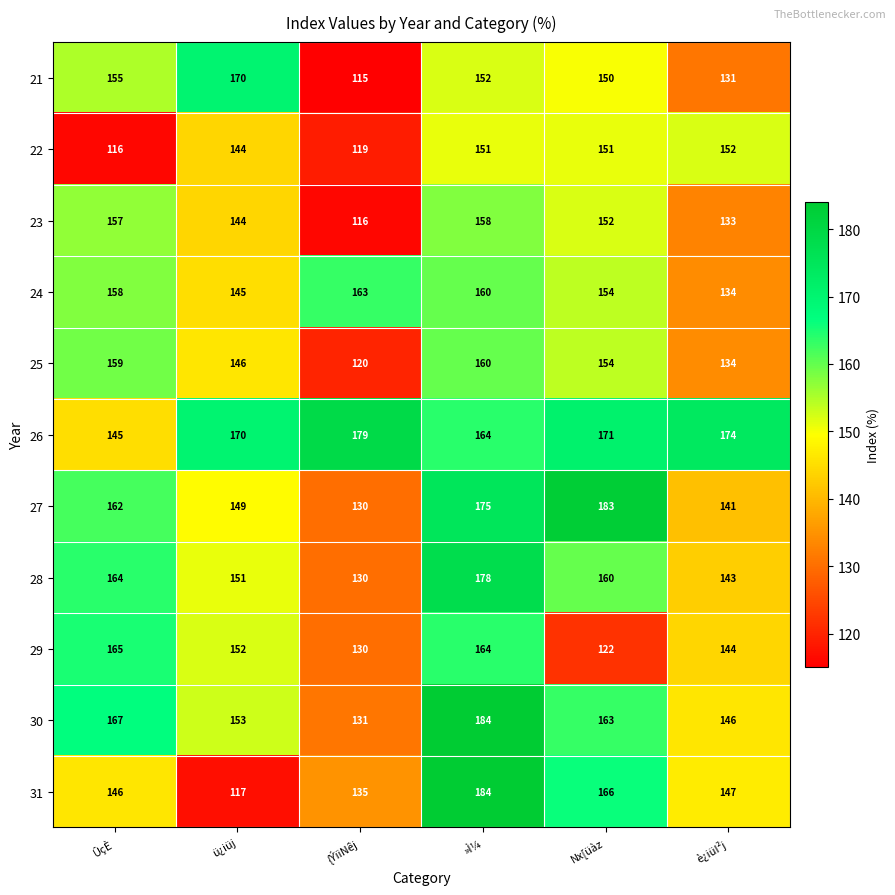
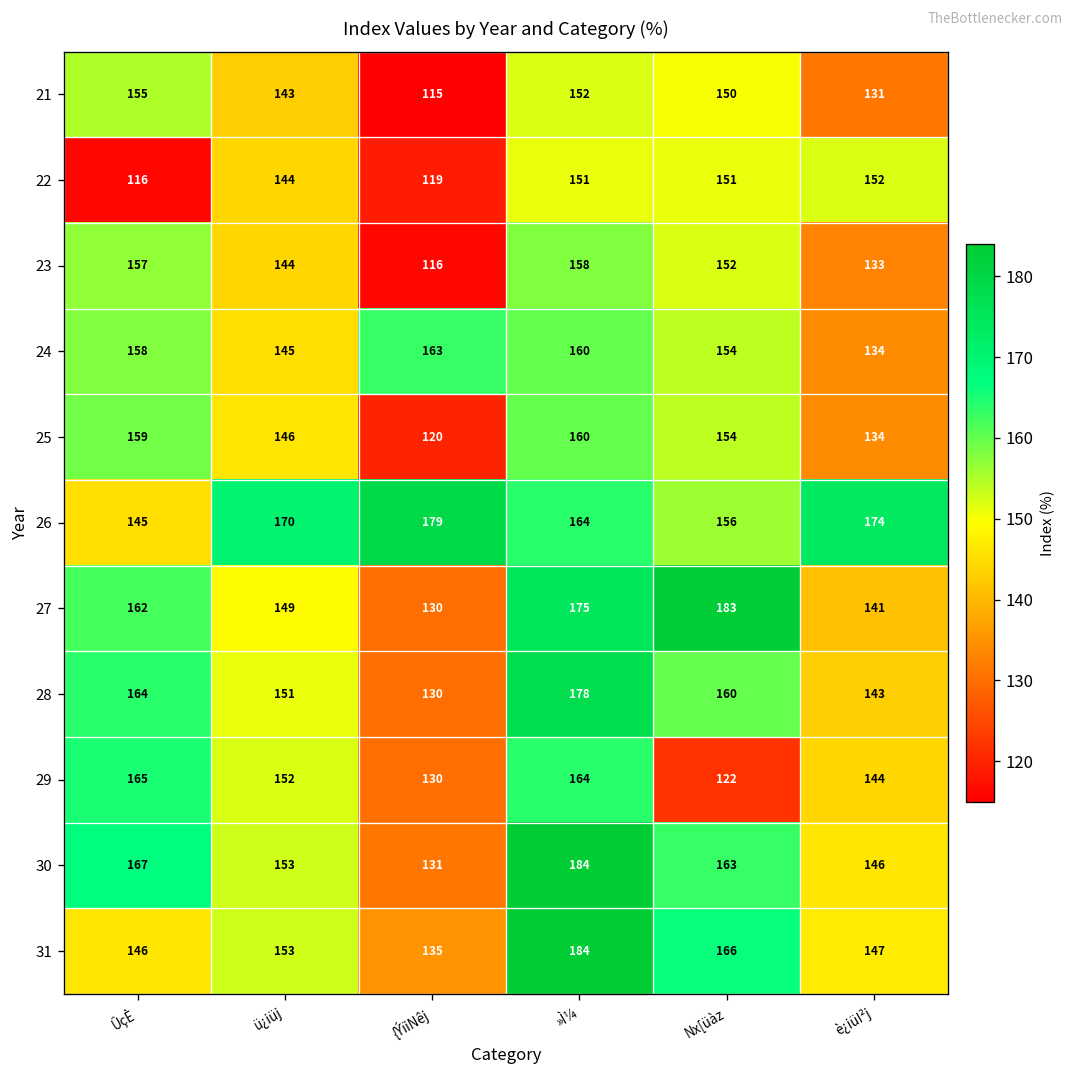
21, ü¿iüj: 170 -> 143
26, Nx[üàz: 171 -> 156
31, ü¿iüj: 117 -> 153
